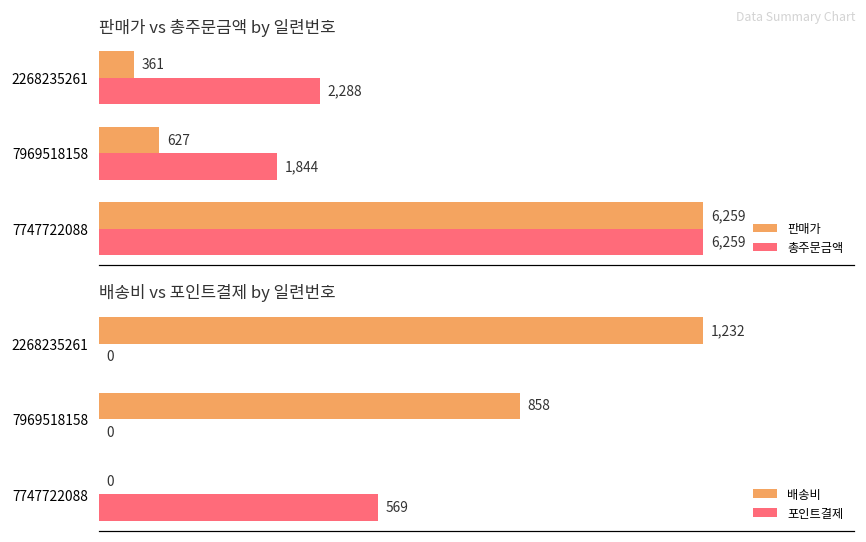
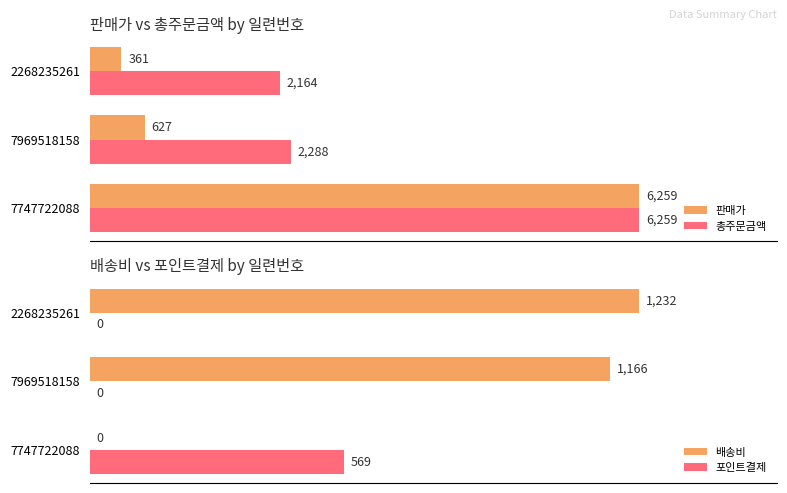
판매가 vs 총주문금액 by 일련번호, 총주문금액, 2268235261: 2,288 -> 2,164
판매가 vs 총주문금액 by 일련번호, 총주문금액, 7969518158: 1,844 -> 2,288
배송비 vs 포인트결제 by 일련번호, 배송비, 7969518158: 858 -> 1,166
